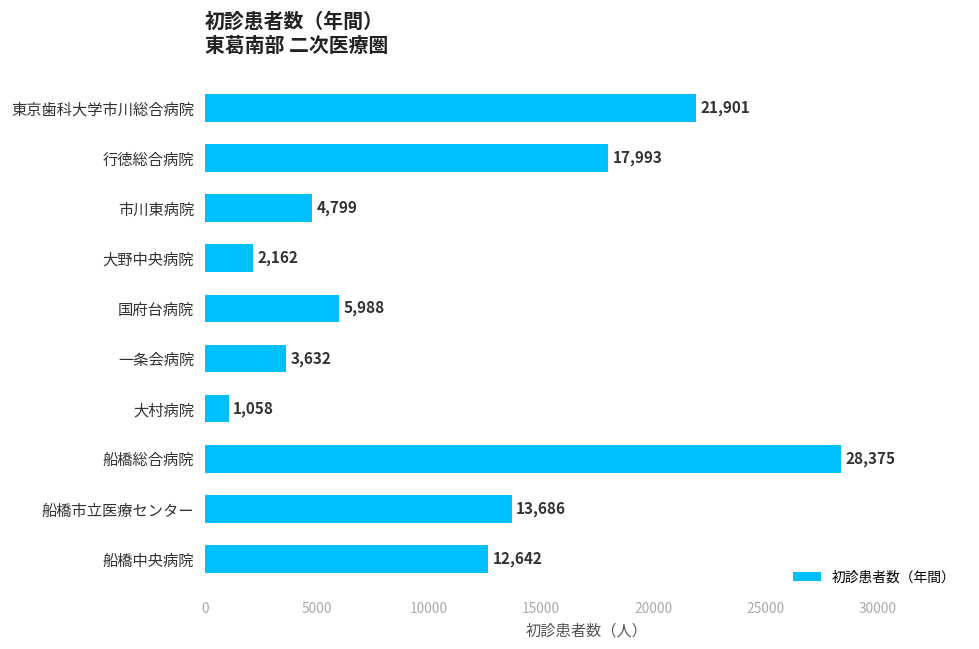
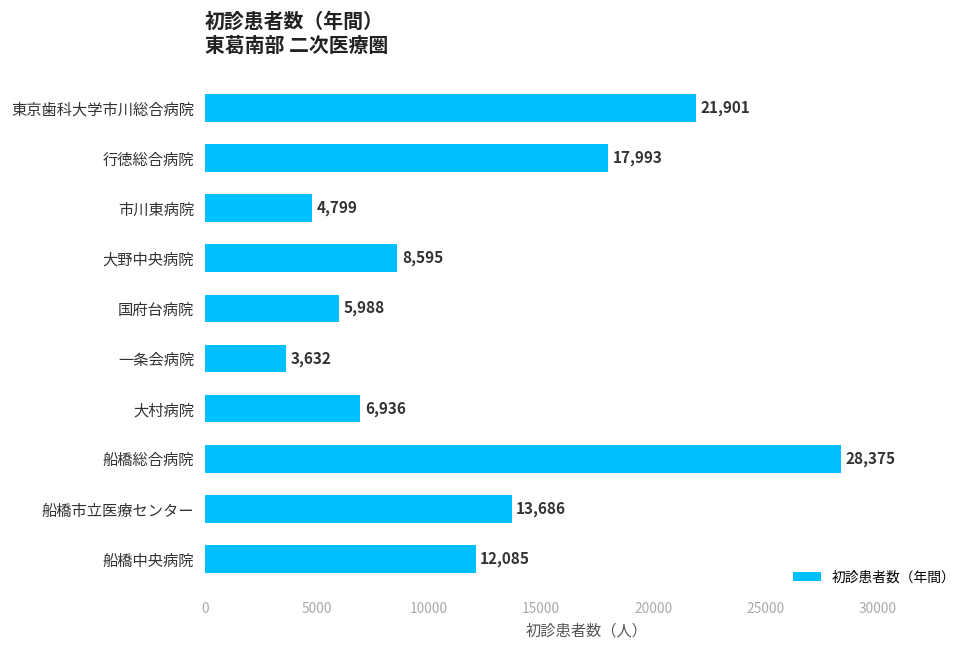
大野中央病院: 2,162 -> 8,595
大村病院: 1,058 -> 6,936
船橋中央病院: 12,642 -> 12,085
